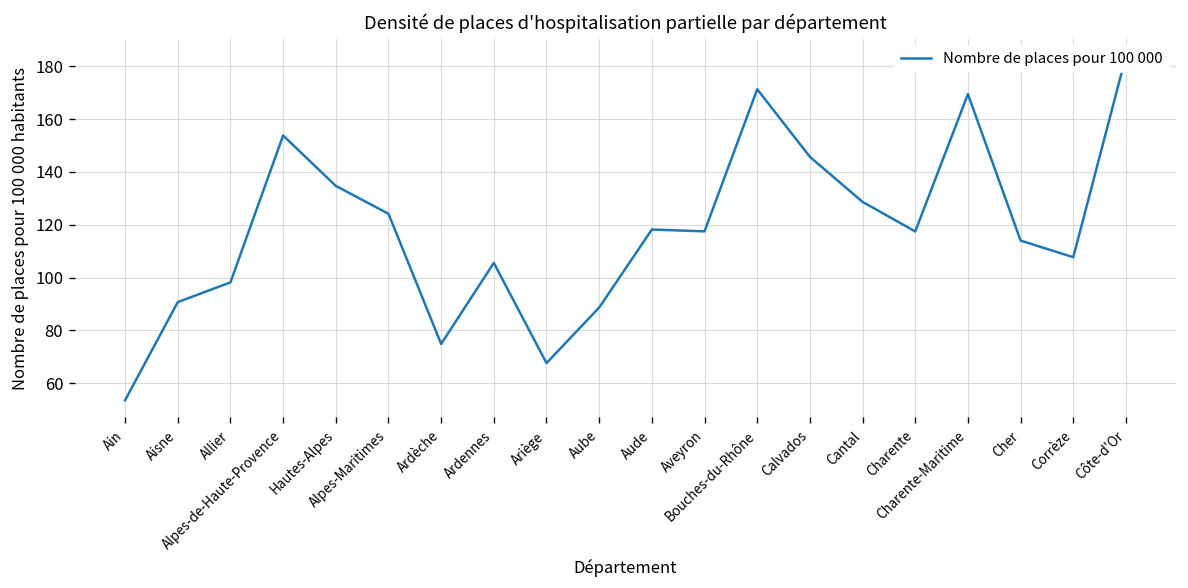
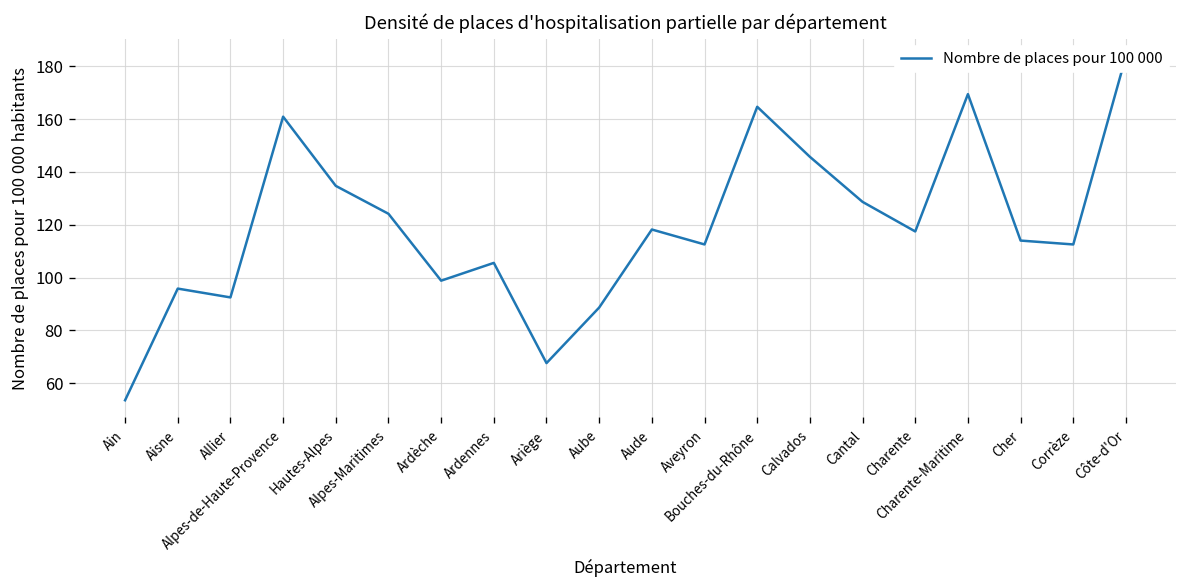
Aisne: 91 -> 96
Allier: 98 -> 92
Alpes-de-Haute-Provence: 154 -> 161
Ardèche: 75 -> 99
Aveyron: 118 -> 113
Bouches-du-Rhône: 171 -> 165
Corrèze: 108 -> 113
